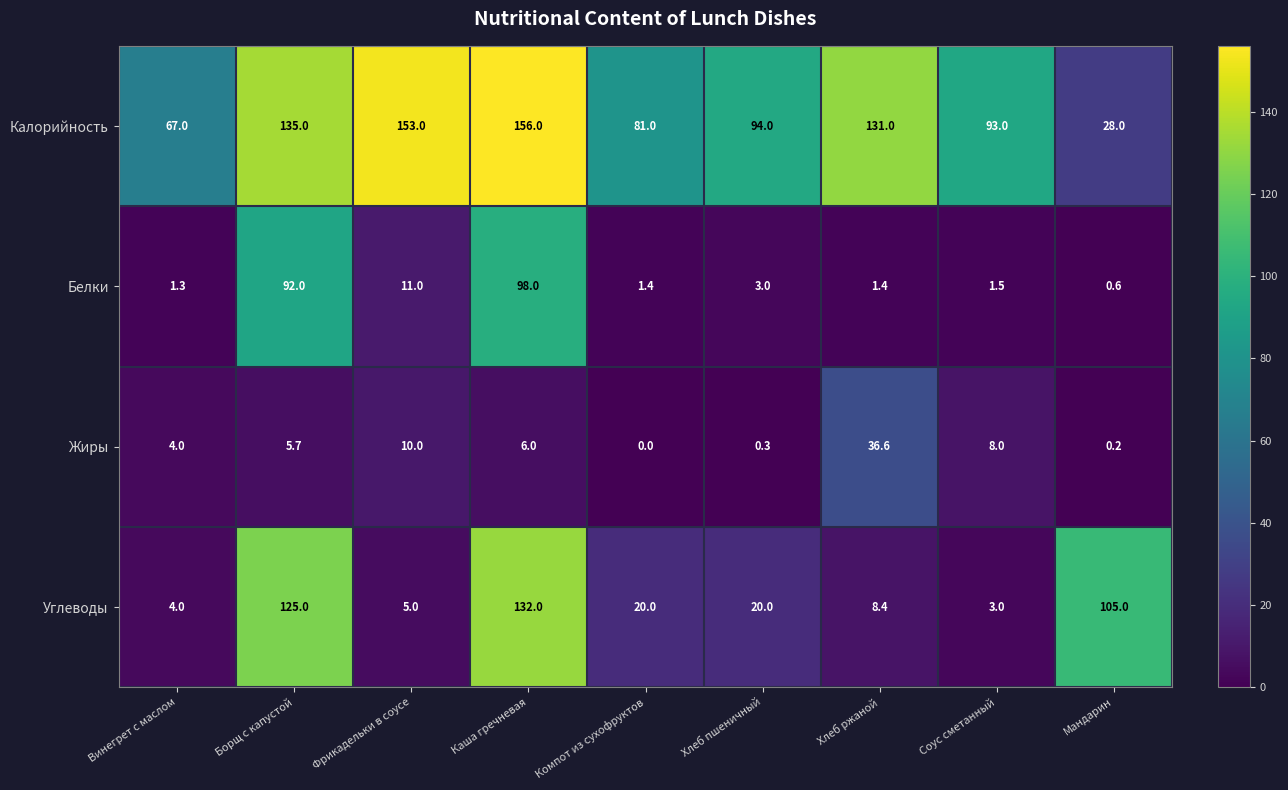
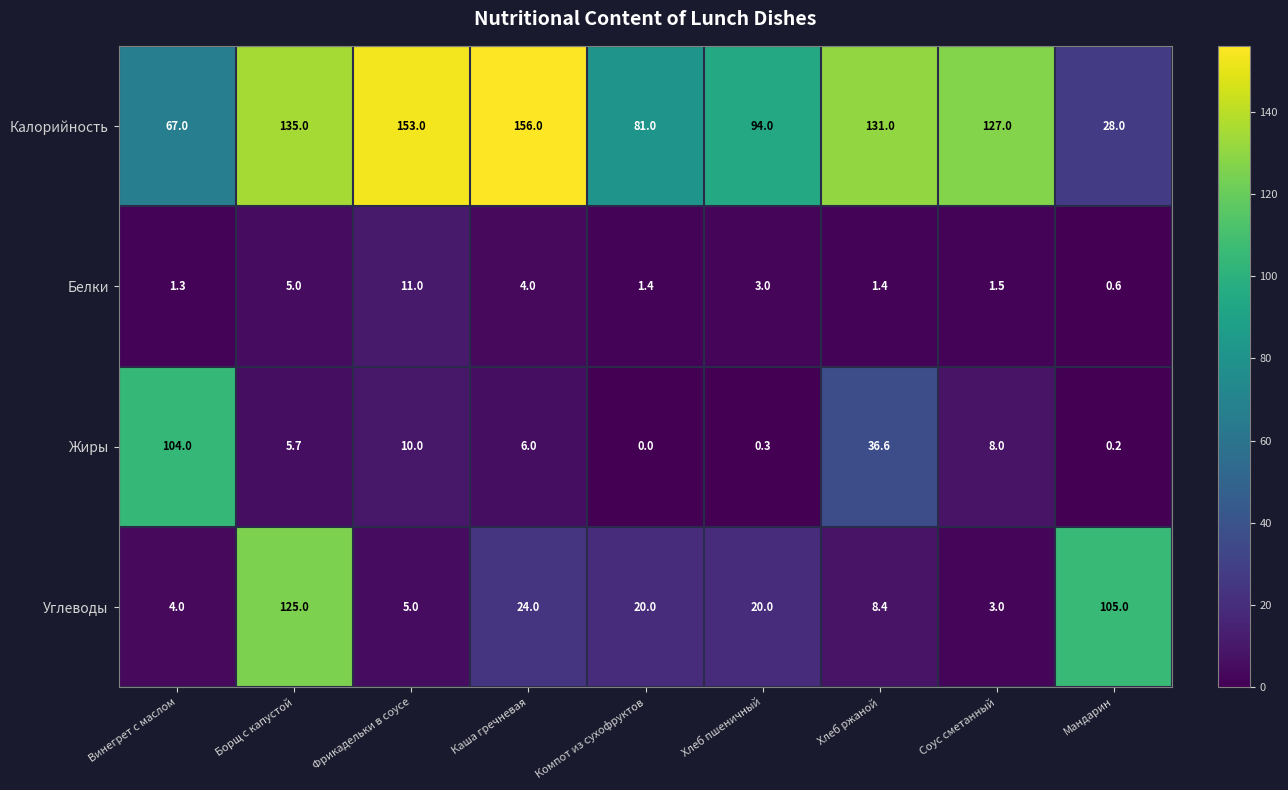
Калорийность, Соус сметанный: 93.0 -> 127.0
Белки, Борщ с капустой: 92.0 -> 5.0
Белки, Каша гречневая: 98.0 -> 4.0
Жиры, Винегрет с маслом: 4.0 -> 104.0
Углеводы, Каша гречневая: 132.0 -> 24.0
